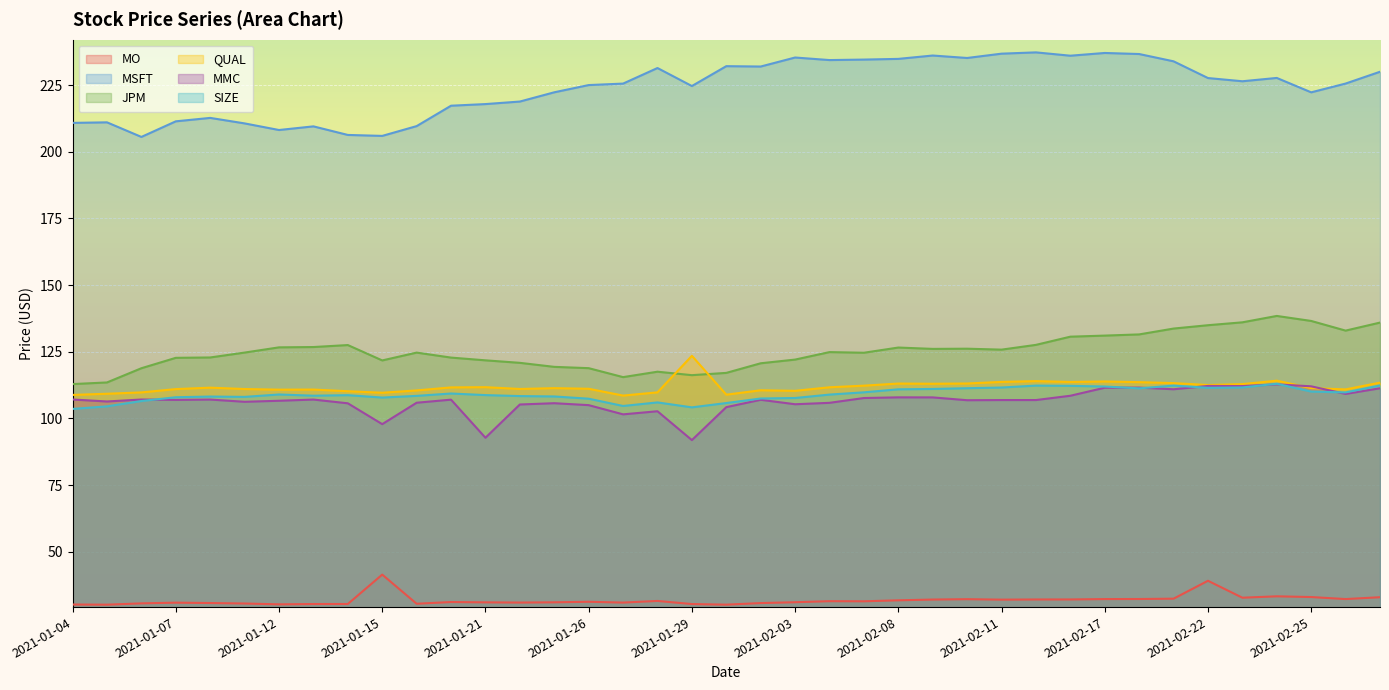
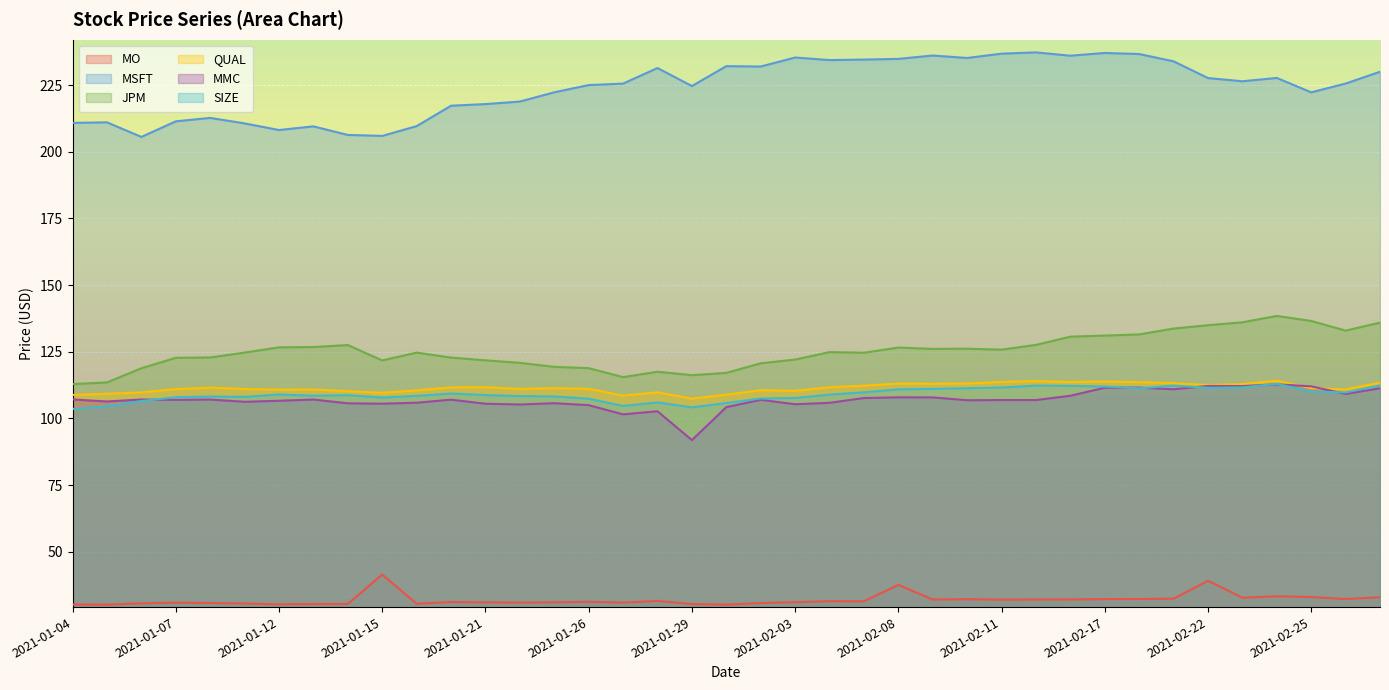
MMC, 2021-01-15: 98 -> 106
MMC, 2021-01-21: 93 -> 106
QUAL, 2021-01-29: 123 -> 107
MO, 2021-02-08: 32 -> 38
